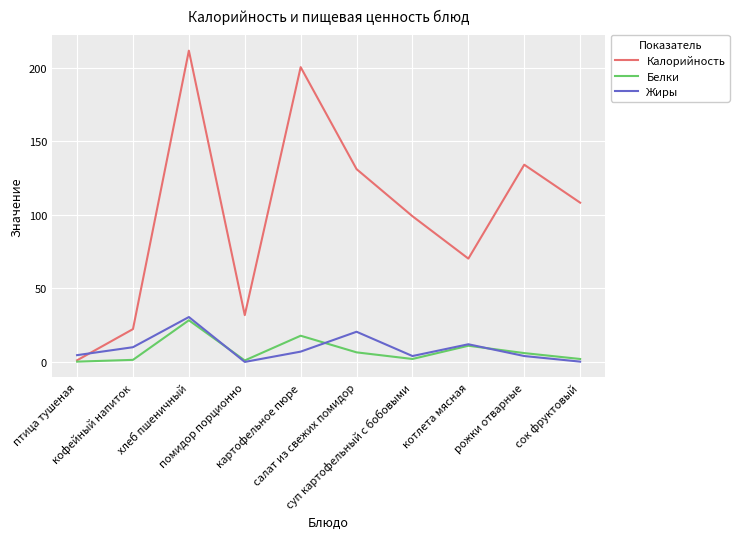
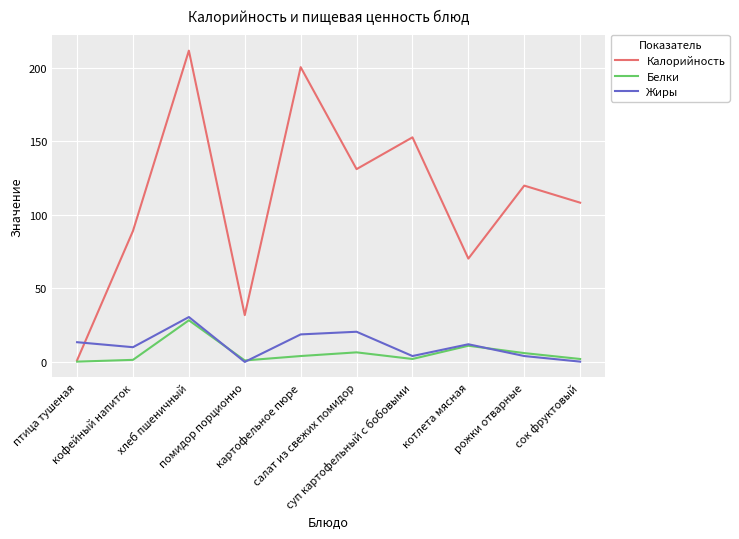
Жиры, птица тушеная: 5 -> 13
Калорийность, кофейный напиток: 22 -> 89
Белки, картофельное пюре: 18 -> 4
Жиры, картофельное пюре: 7 -> 19
Калорийность, суп картофельный с бобовыми: 99 -> 153
Калорийность, рожки отварные: 134 -> 120
